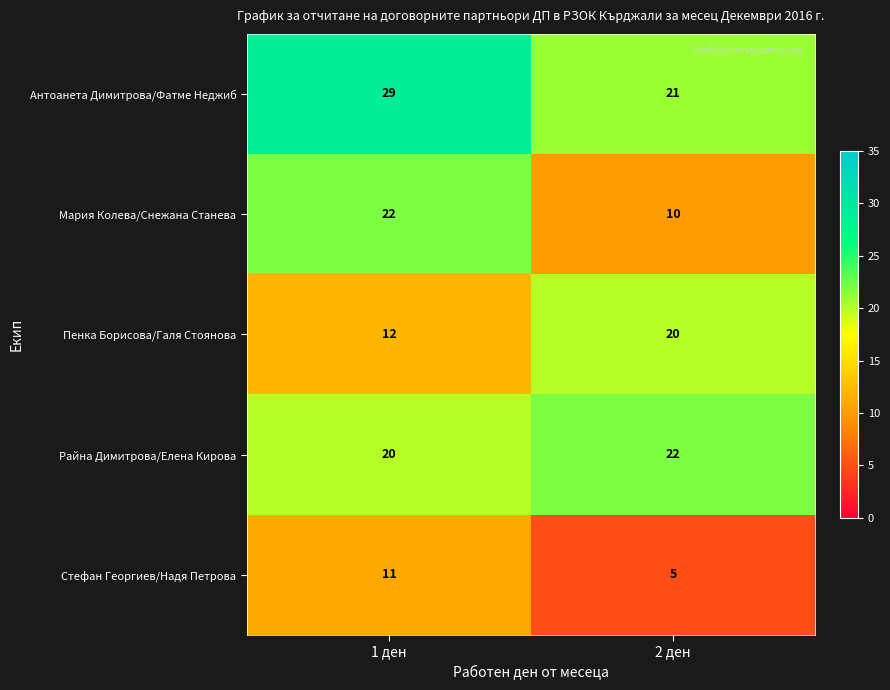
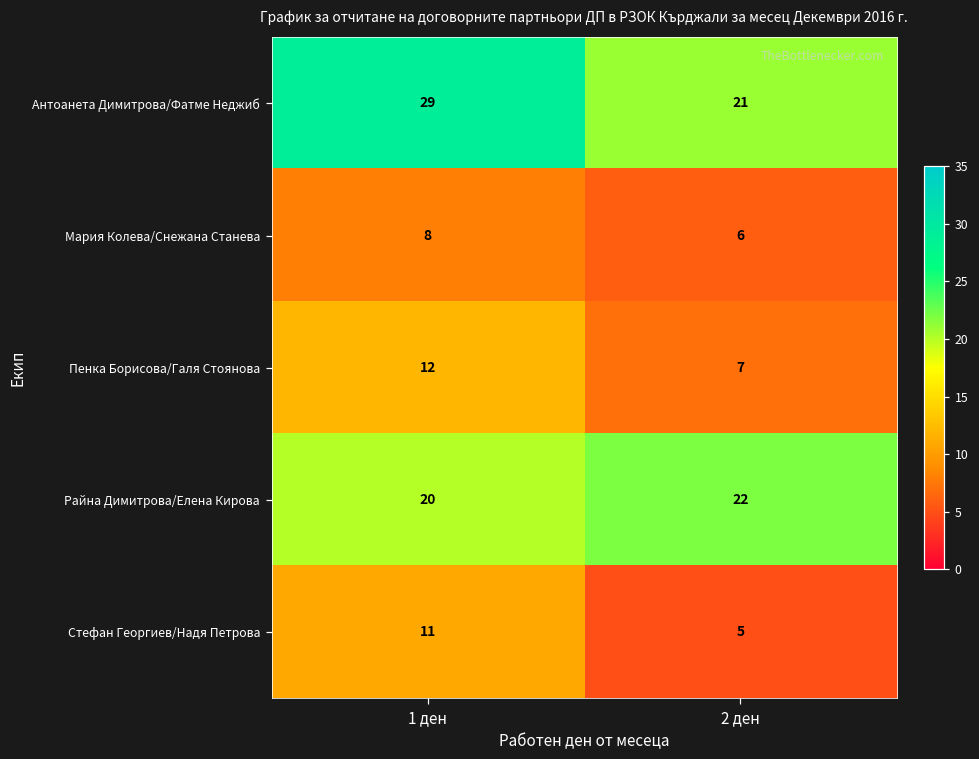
Мария Колева/Снежана Станева, 1 ден: 22 -> 8
Мария Колева/Снежана Станева, 2 ден: 10 -> 6
Пенка Борисова/Галя Стоянова, 2 ден: 20 -> 7
